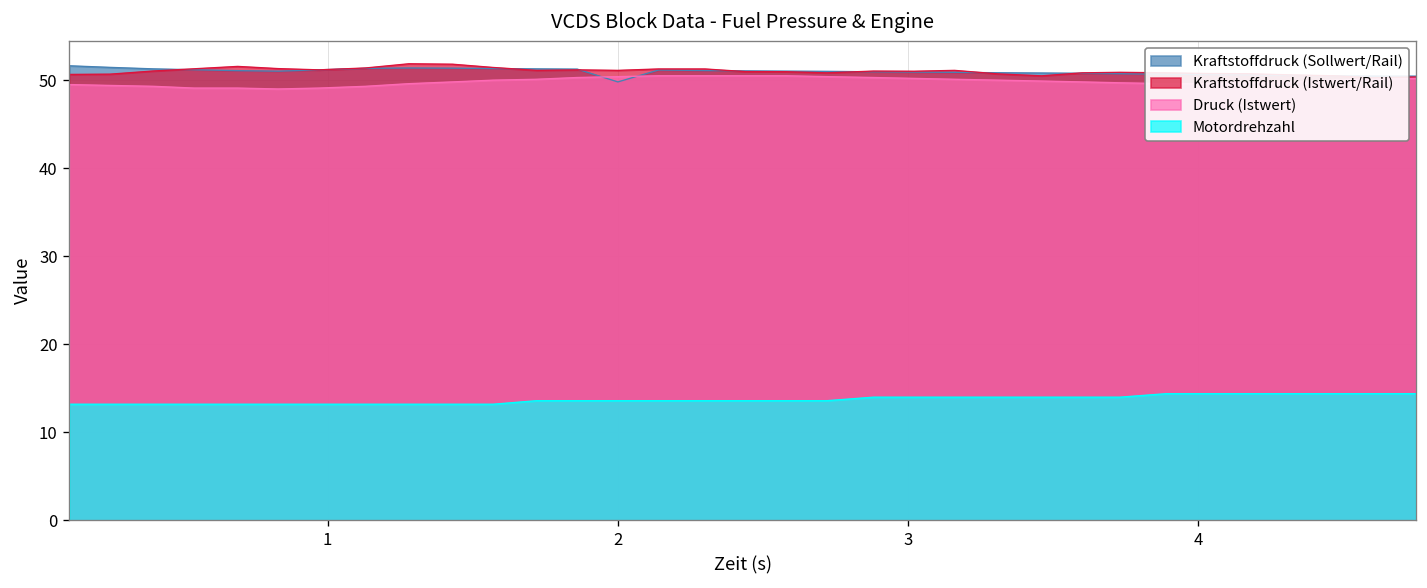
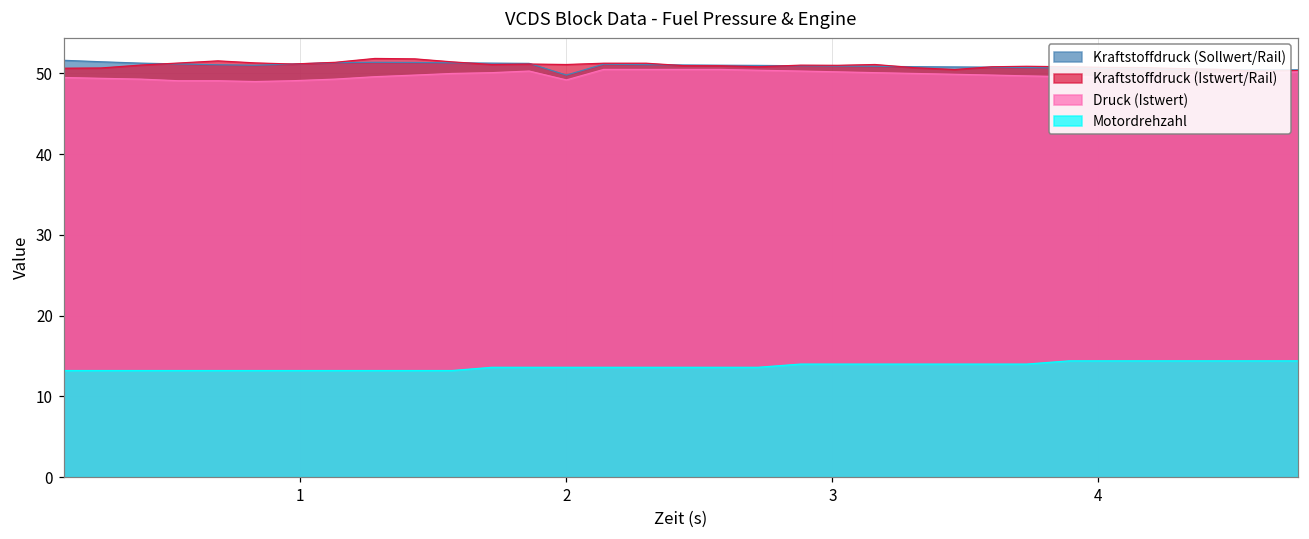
Druck (Istwert), 2: 50 -> 49
